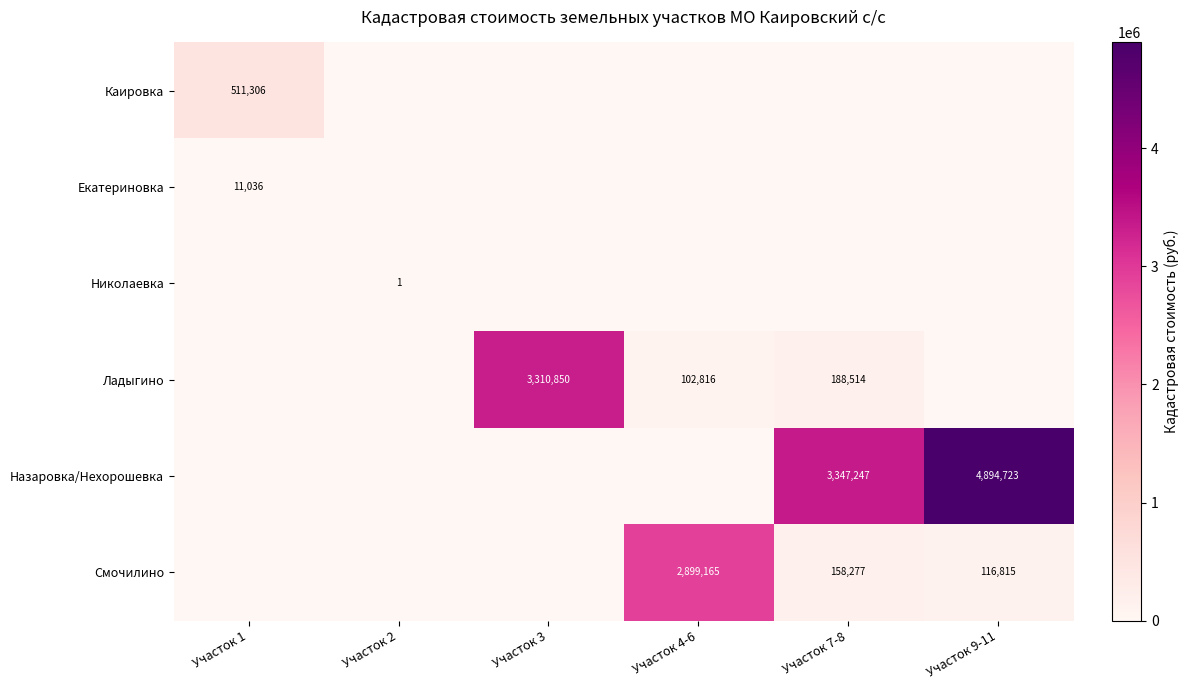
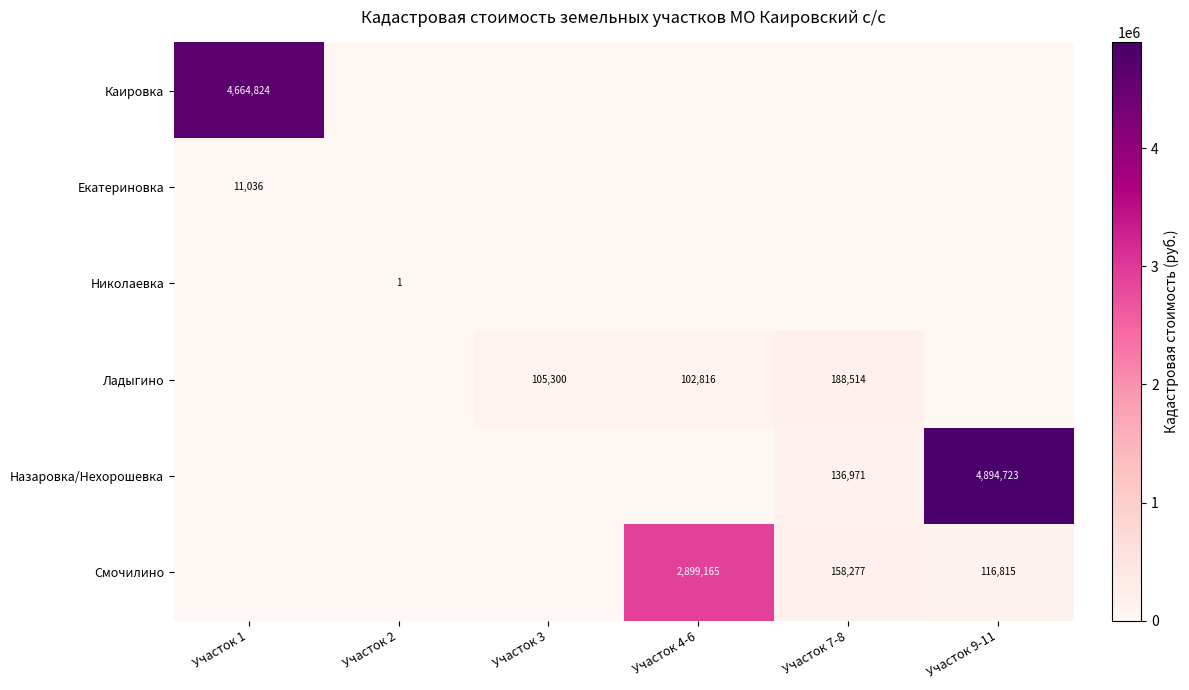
Каировка, Участок 1: 511,306 -> 4,664,824
Ладыгино, Участок 3: 3,310,850 -> 105,300
Назаровка/Нехорошевка, Участок 7-8: 3,347,247 -> 136,971
